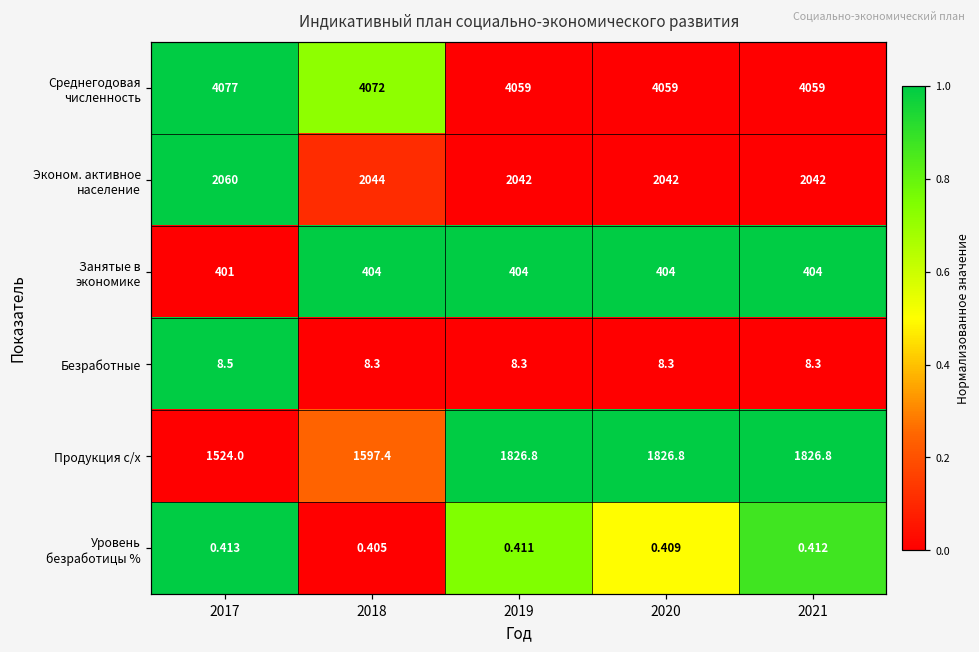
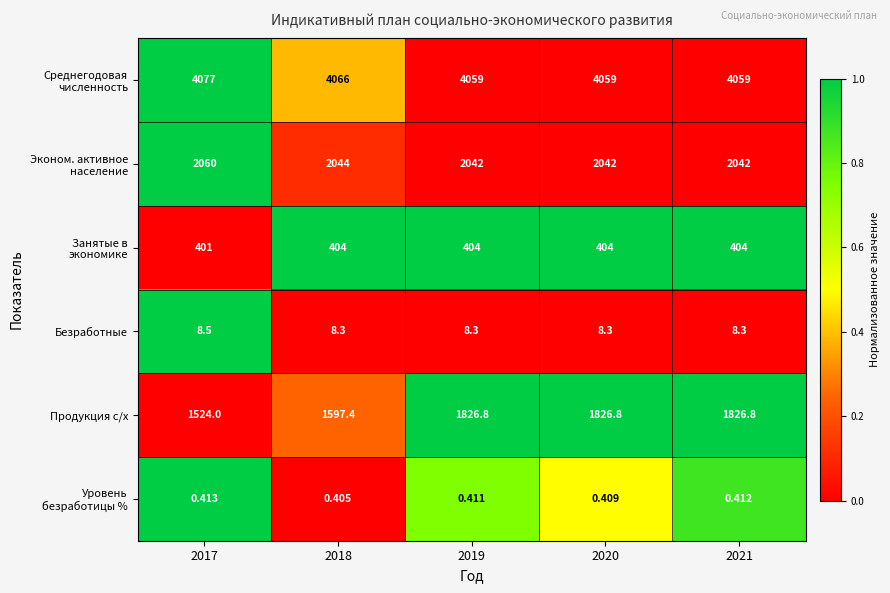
Среднегодовая численность, 2018: 4072 -> 4066
